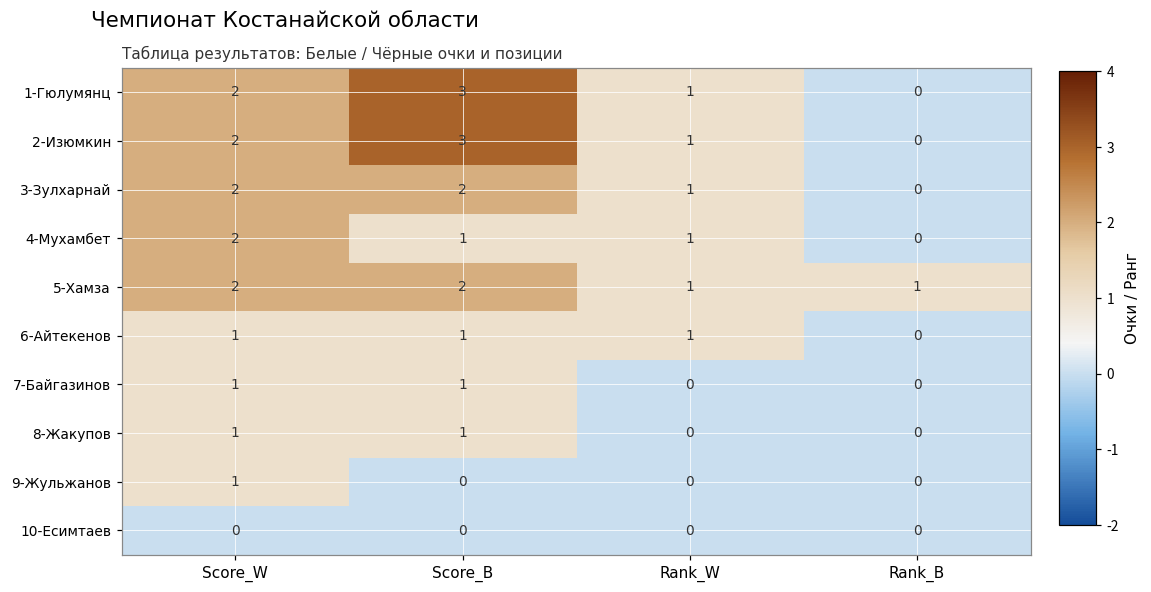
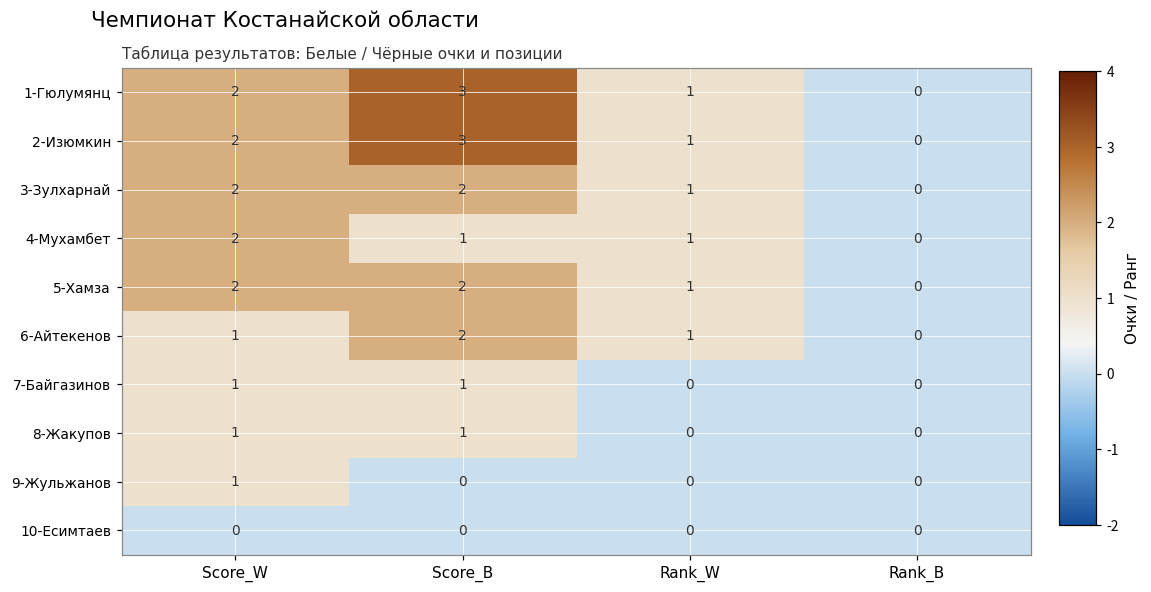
5-Хамза, Rank_B: 1 -> 0
6-Айтекенов, Score_B: 1 -> 2
